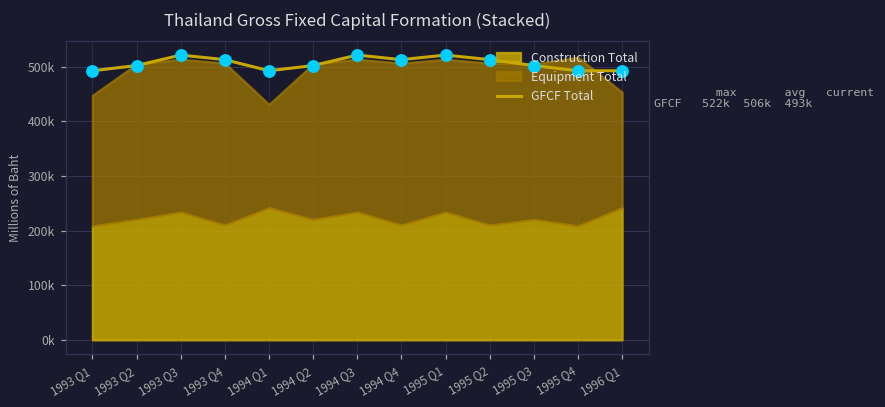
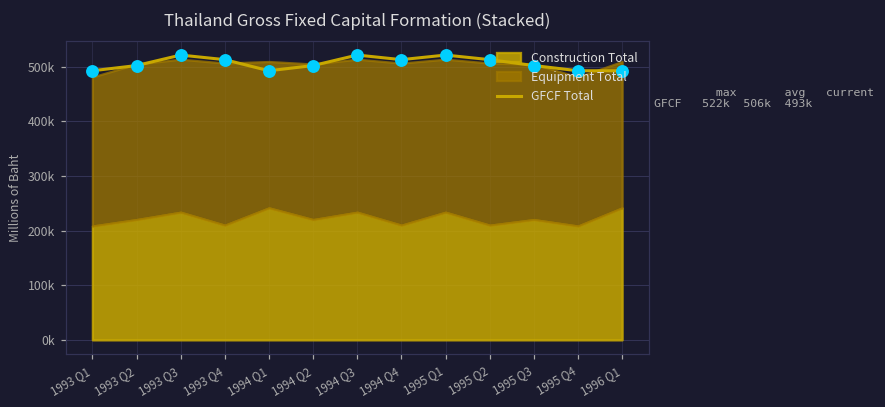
Equipment Total, 1993 Q1: 240000 -> 270000
Equipment Total, 1994 Q1: 190000 -> 270000
Equipment Total, 1995 Q4: 310000 -> 270000
Equipment Total, 1996 Q1: 210000 -> 270000
